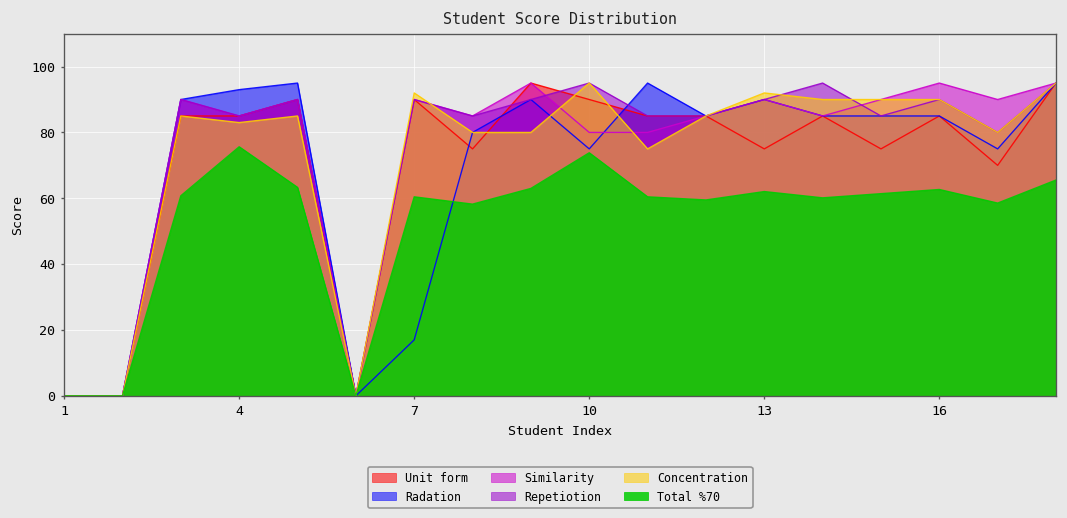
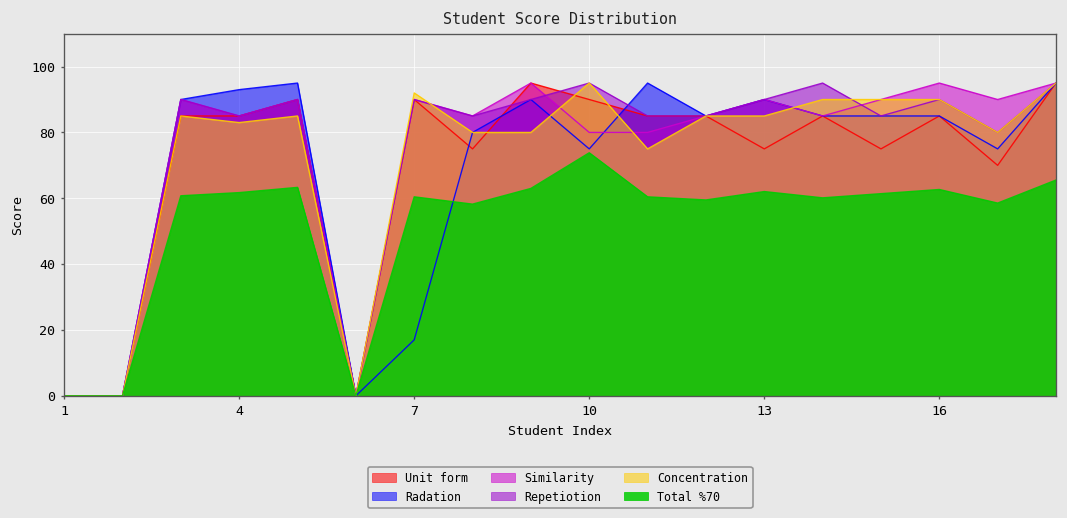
Total %70, 4: 76 -> 62
Concentration, 13: 92 -> 85
